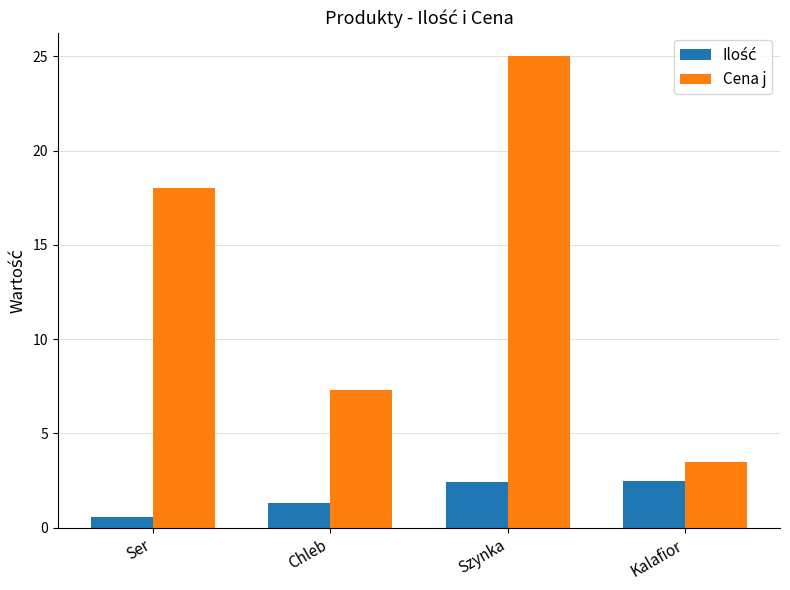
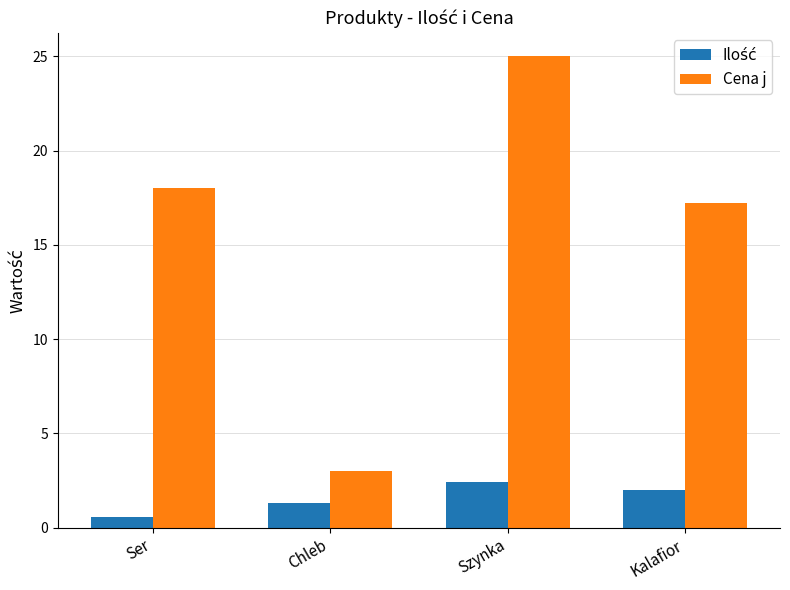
Cena j, Chleb: 7.3 -> 3.0
Ilość, Kalafior: 2.5 -> 2.0
Cena j, Kalafior: 3.5 -> 17.2
